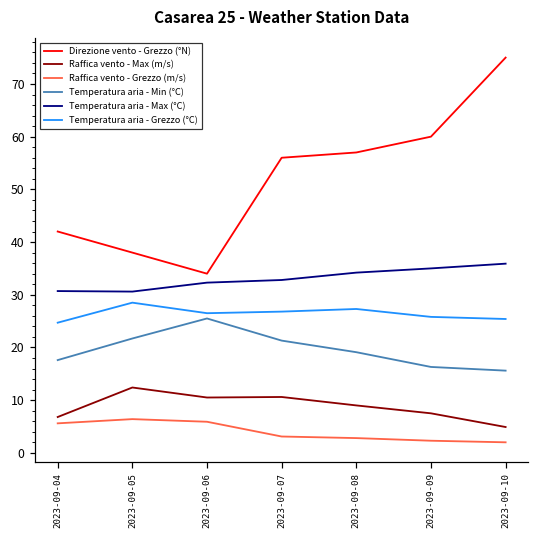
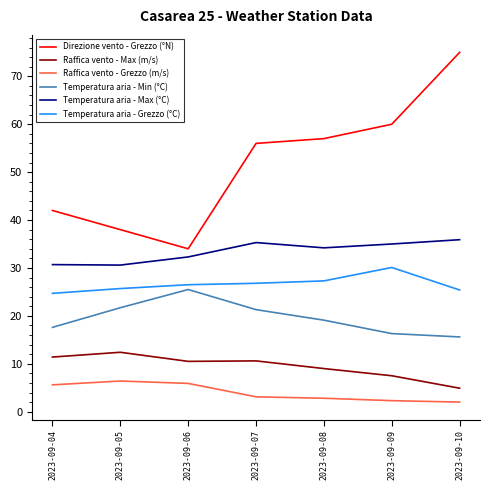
Raffica vento - Max (m/s), 2023-09-04: 7 -> 11
Temperatura aria - Grezzo (°C), 2023-09-05: 29 -> 26
Temperatura aria - Max (°C), 2023-09-07: 33 -> 35
Temperatura aria - Grezzo (°C), 2023-09-09: 26 -> 30
